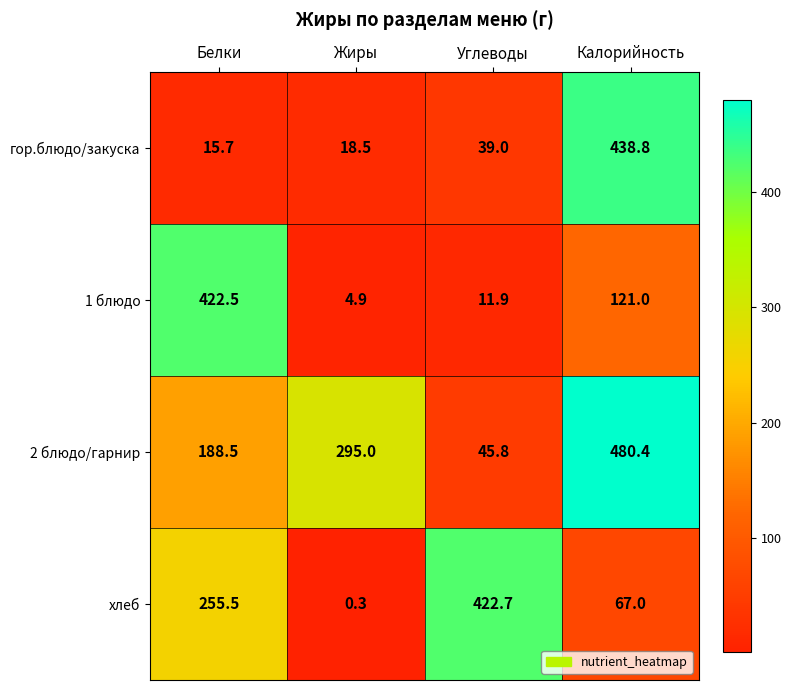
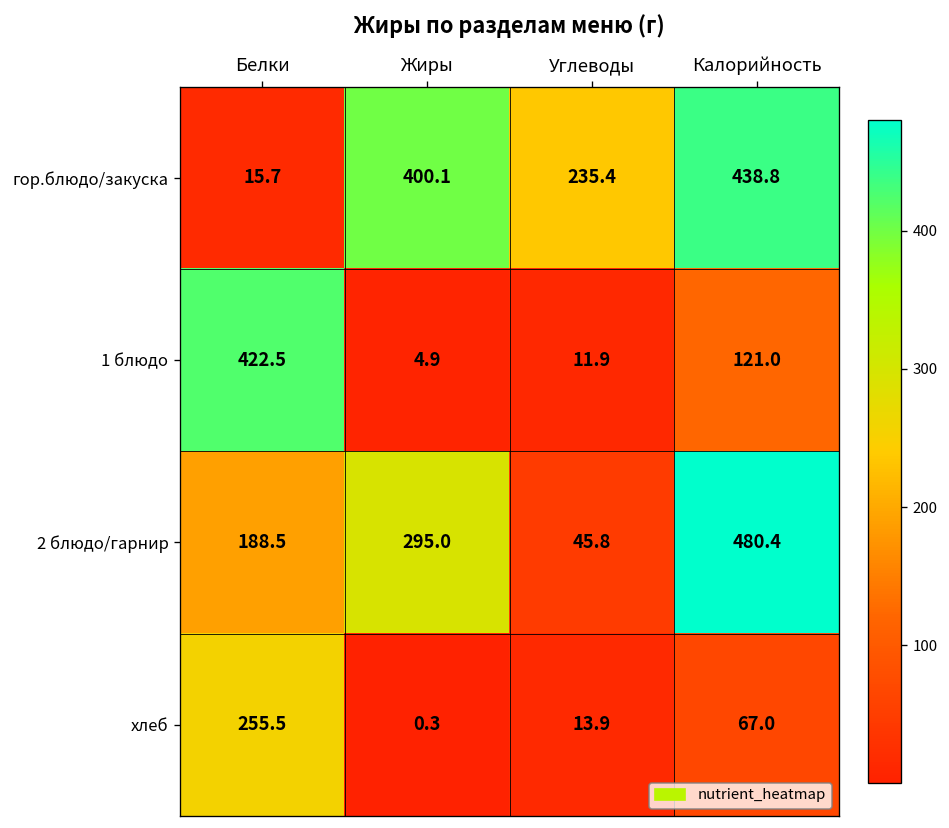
гор.блюдо/закуска, Жиры: 18.5 -> 400.1
гор.блюдо/закуска, Углеводы: 39.0 -> 235.4
хлеб, Углеводы: 422.7 -> 13.9
